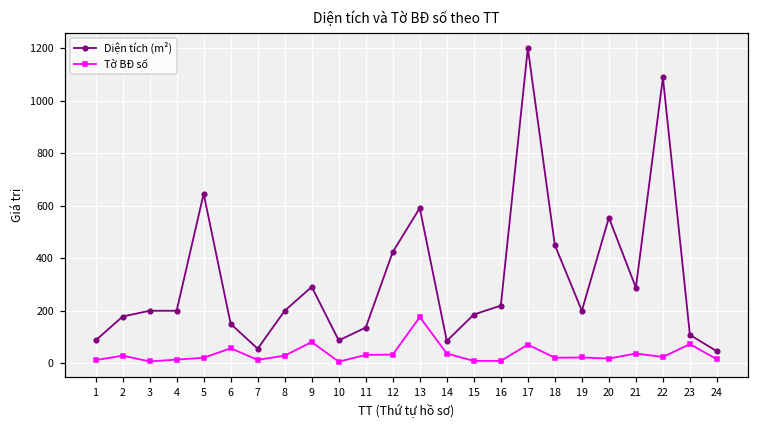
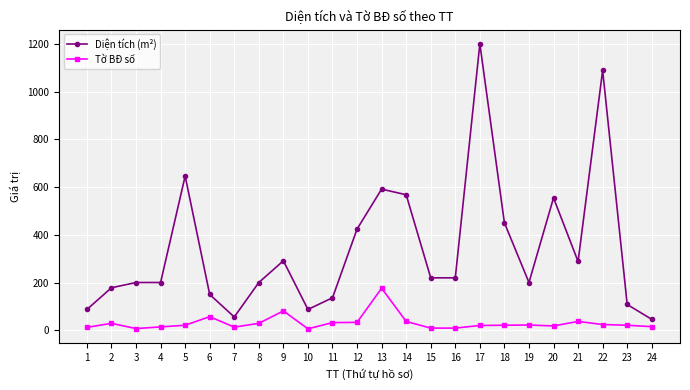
Diện tích (m²), 14: 90 -> 570
Diện tích (m²), 15: 190 -> 220
Tờ BĐ số, 17: 70 -> 20
Tờ BĐ số, 23: 70 -> 20
